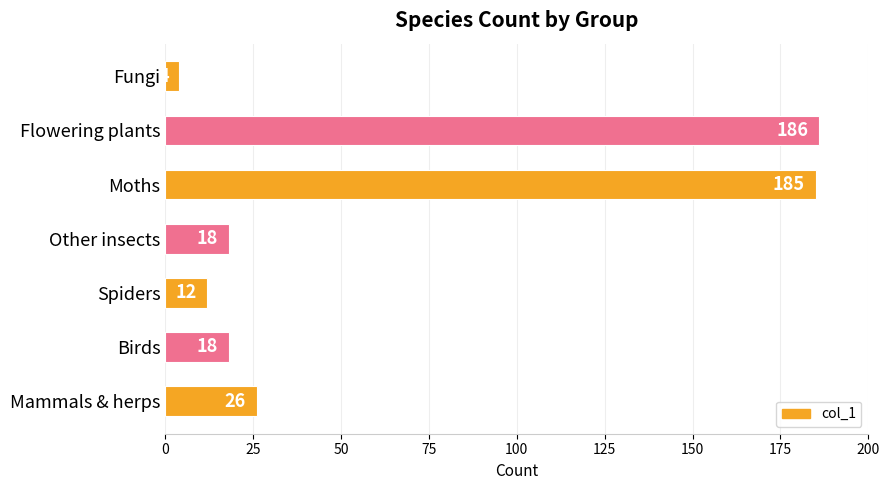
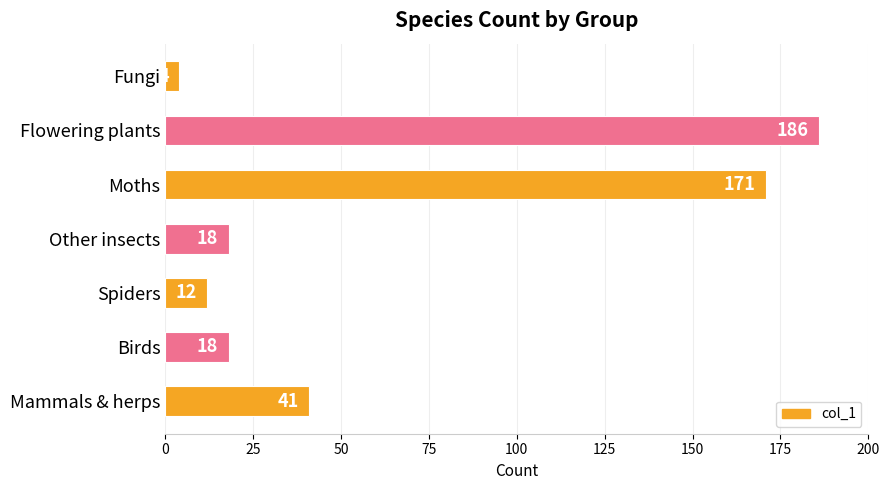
Moths: 185 -> 171
Mammals & herps: 26 -> 41
